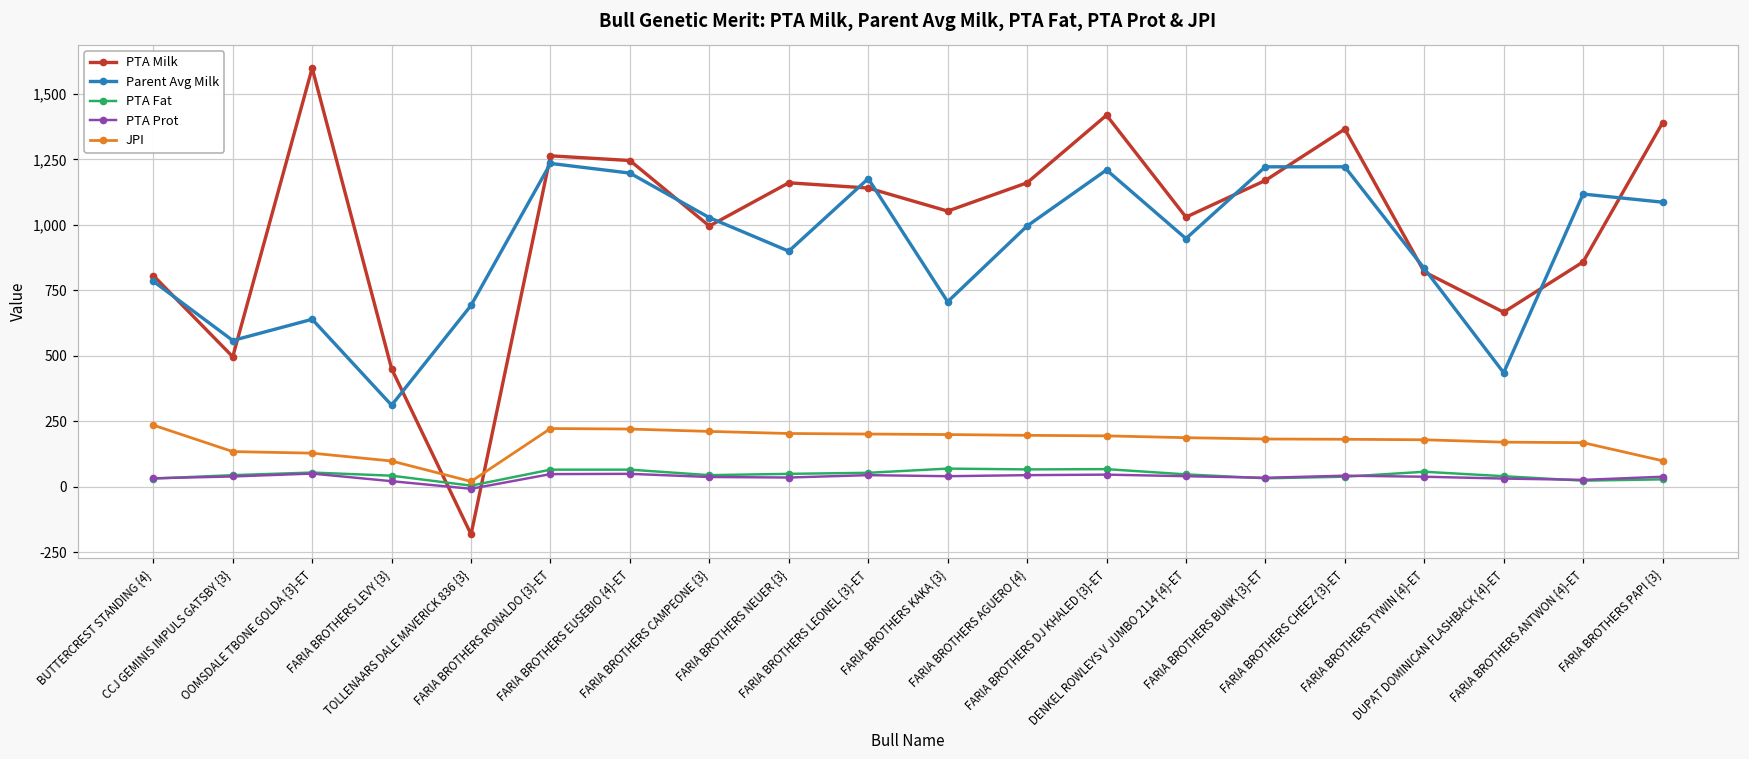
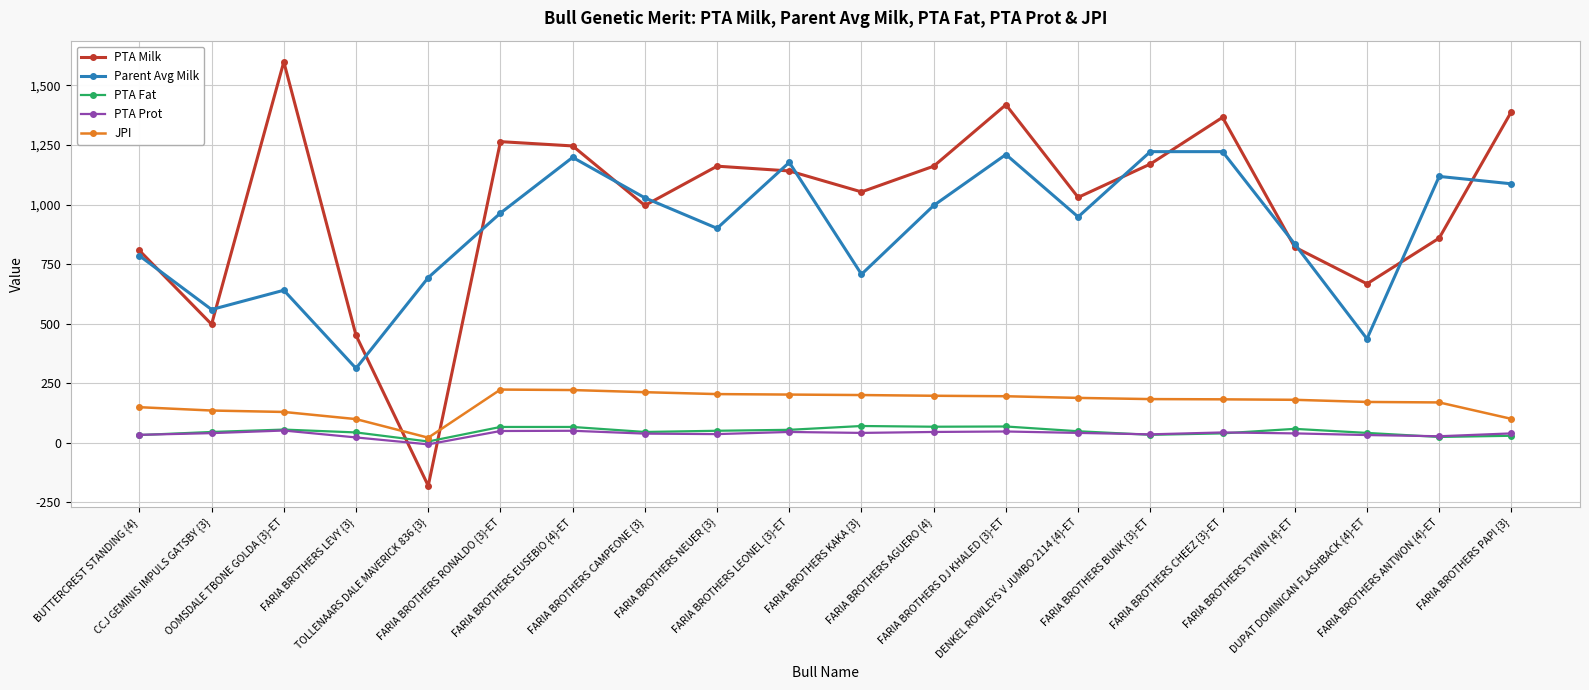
JPI, BUTTERCREST STANDING {4}: 240 -> 150
Parent Avg Milk, FARIA BROTHERS RONALDO {3}-ET: 1,240 -> 960
